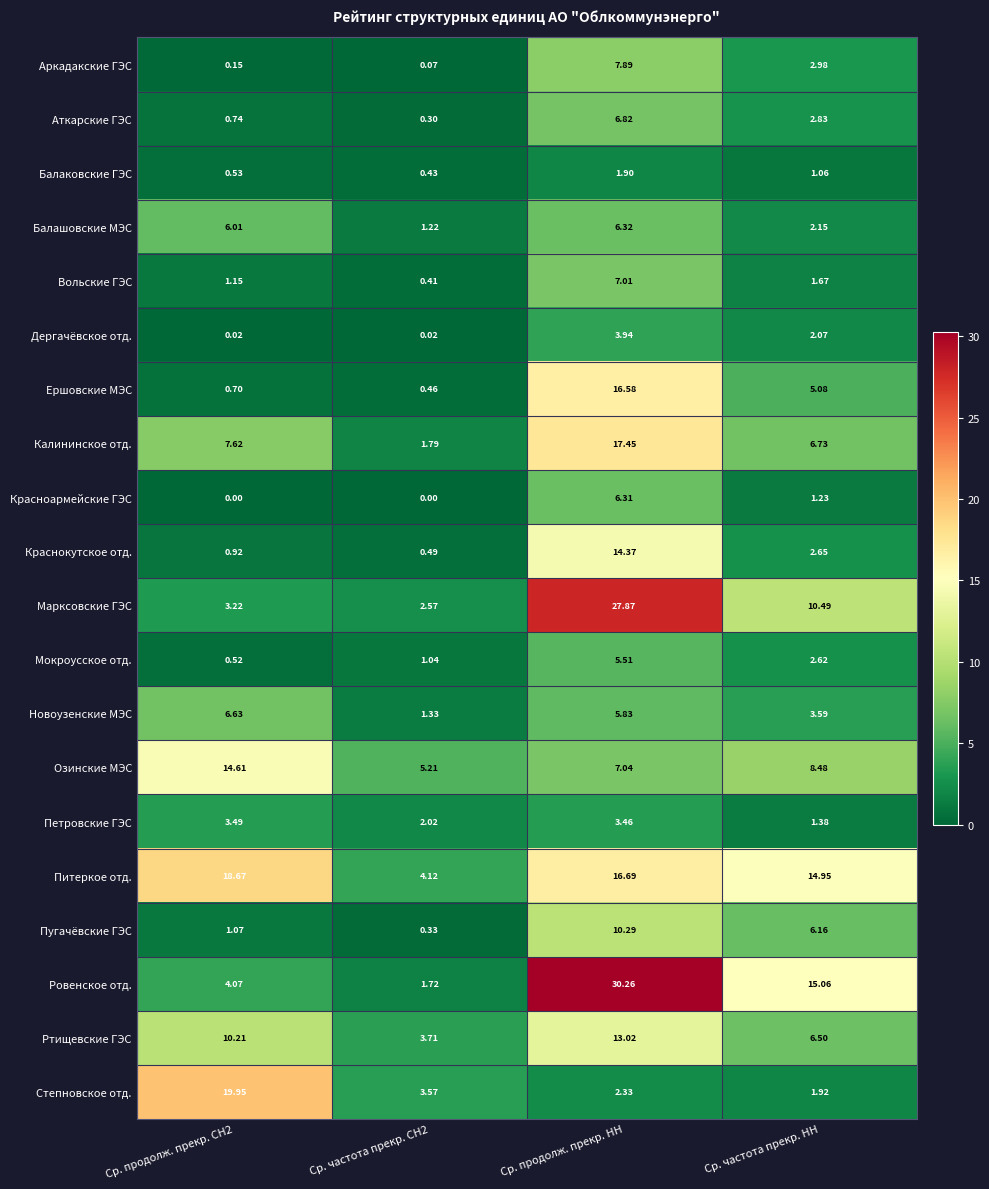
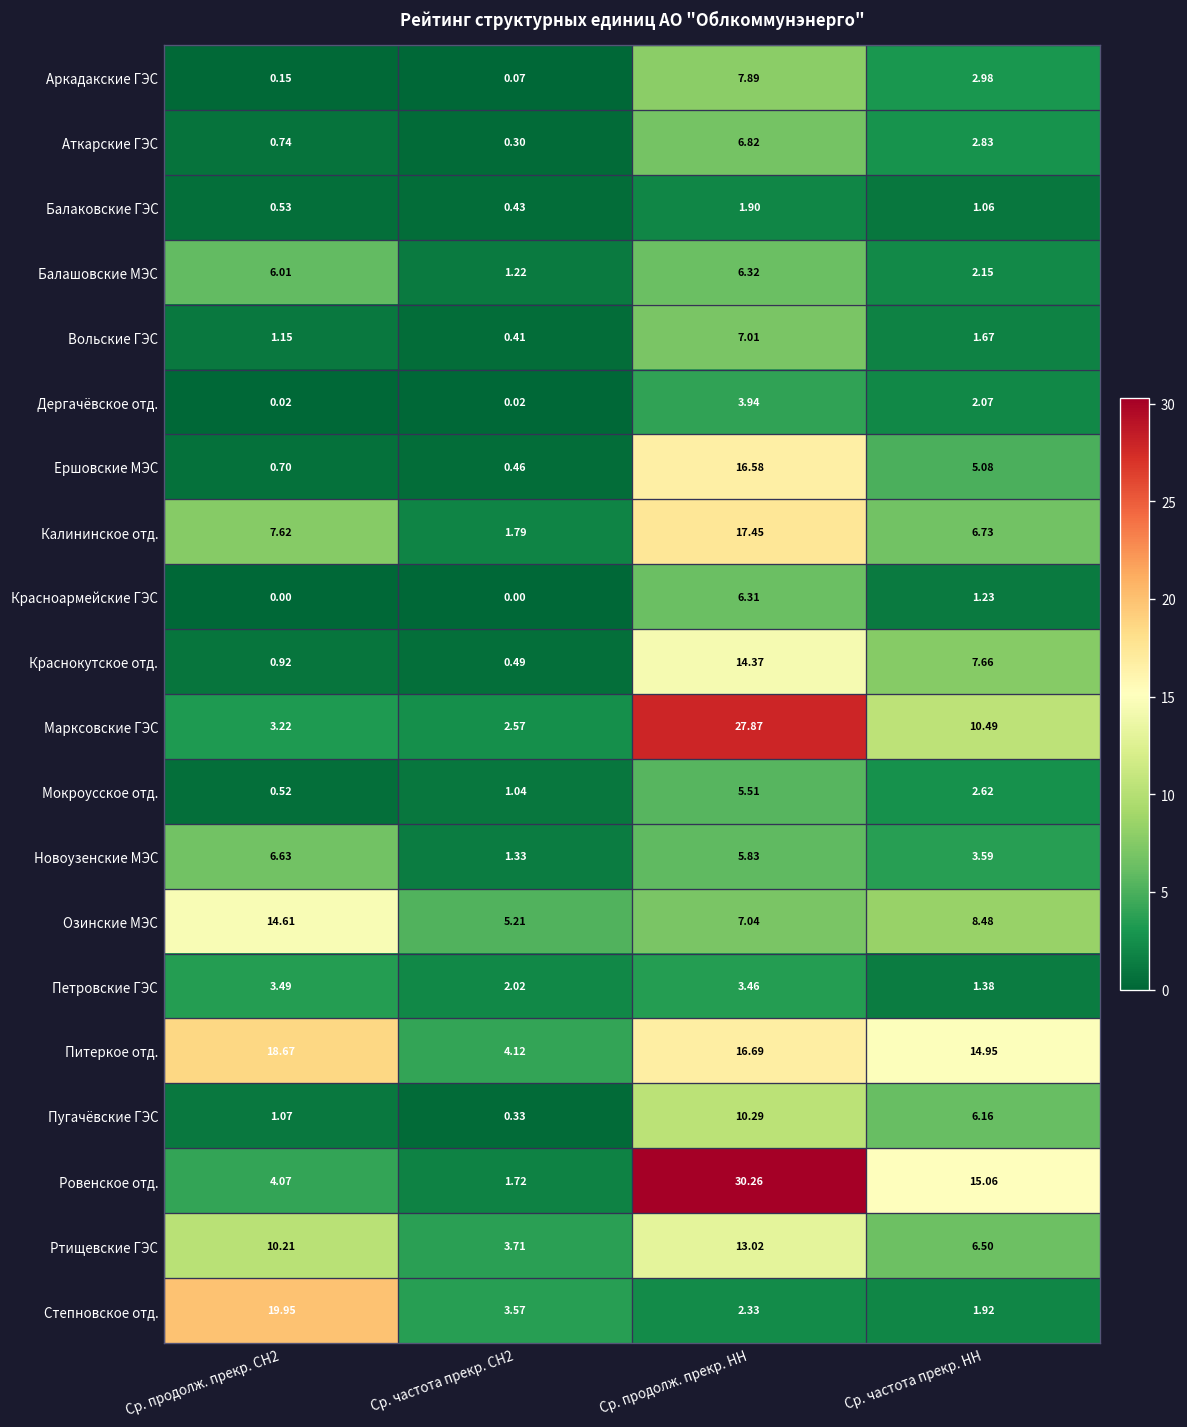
Краснокутское отд., Ср. частота прекр. НН: 2.65 -> 7.66
